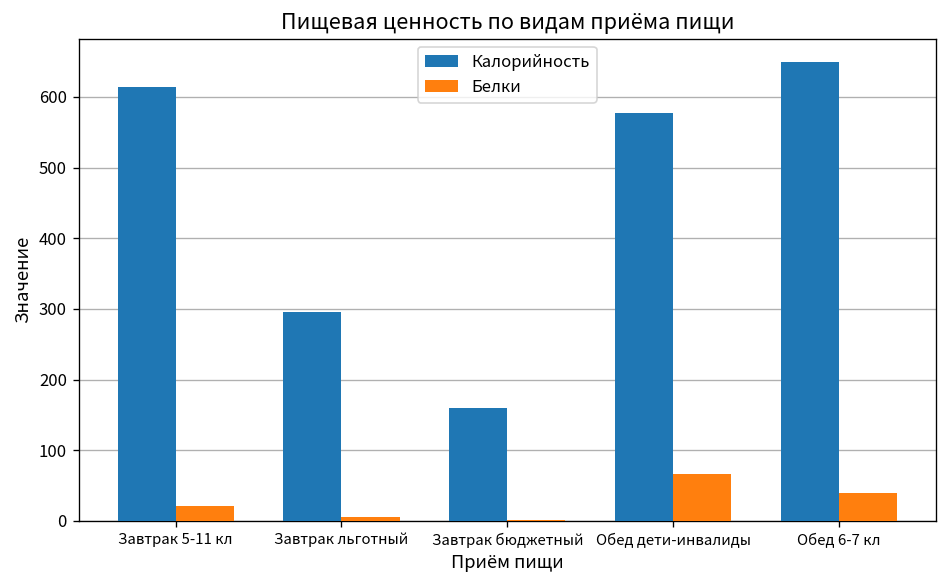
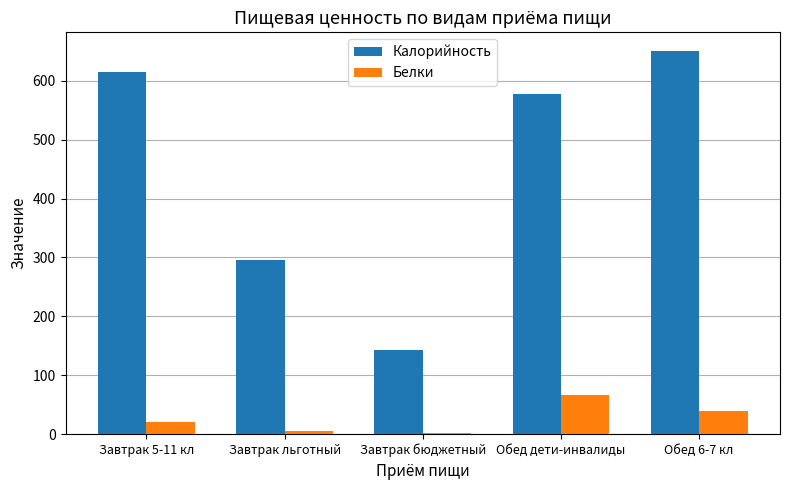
Калорийность, Завтрак бюджетный: 160 -> 140
